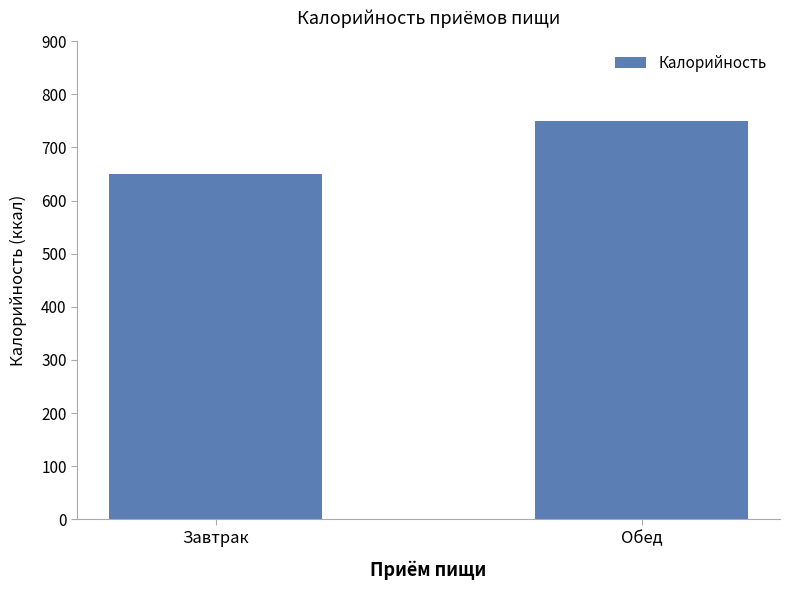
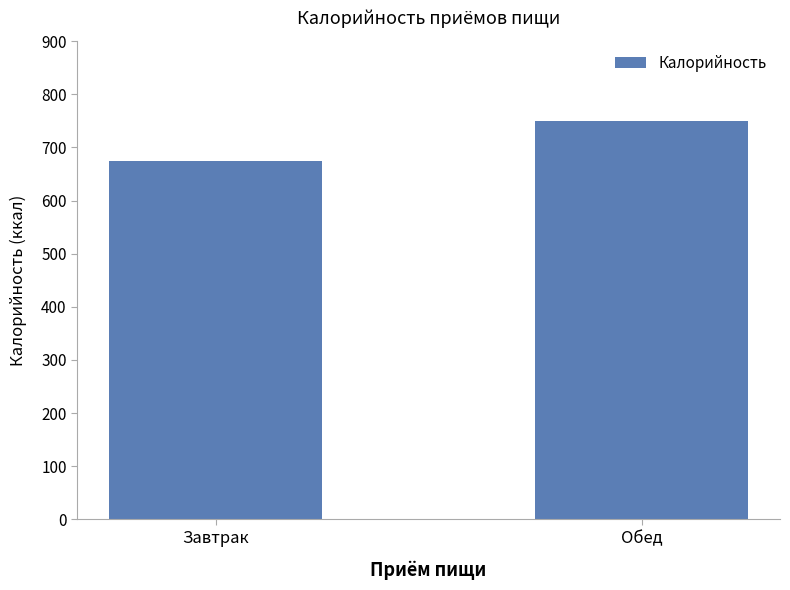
Завтрак: 650 -> 680
